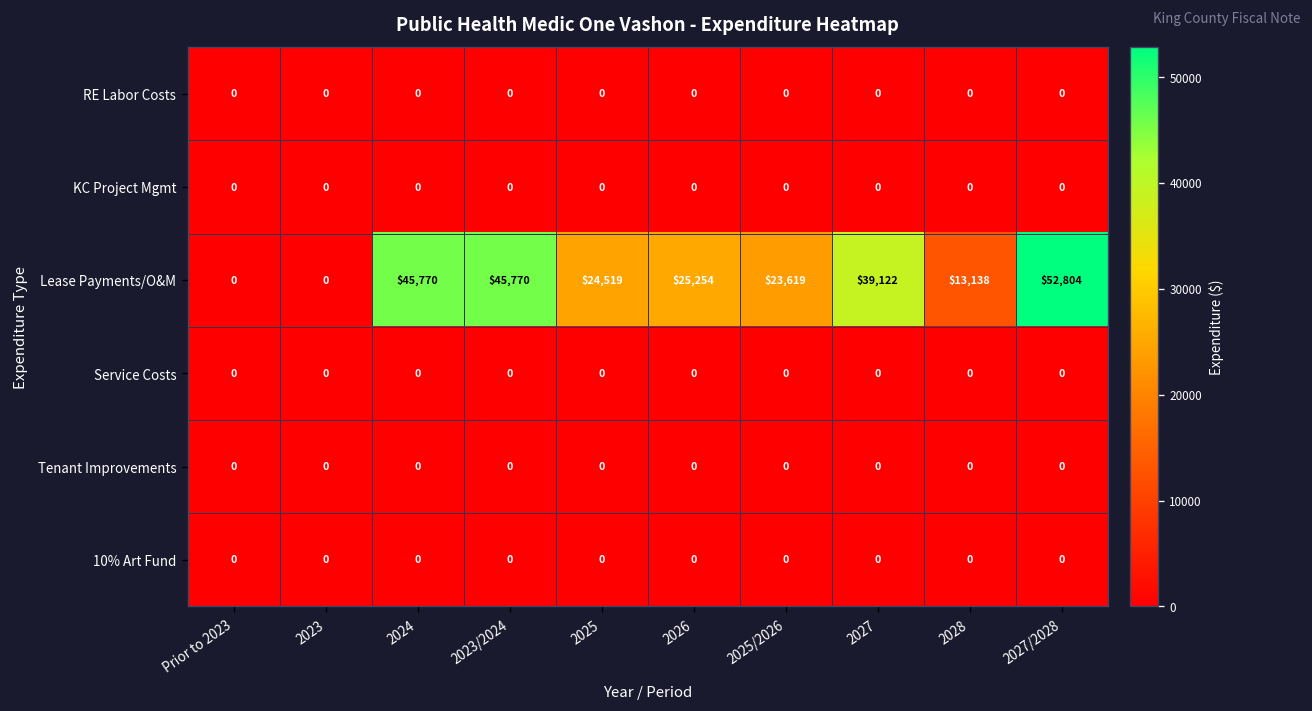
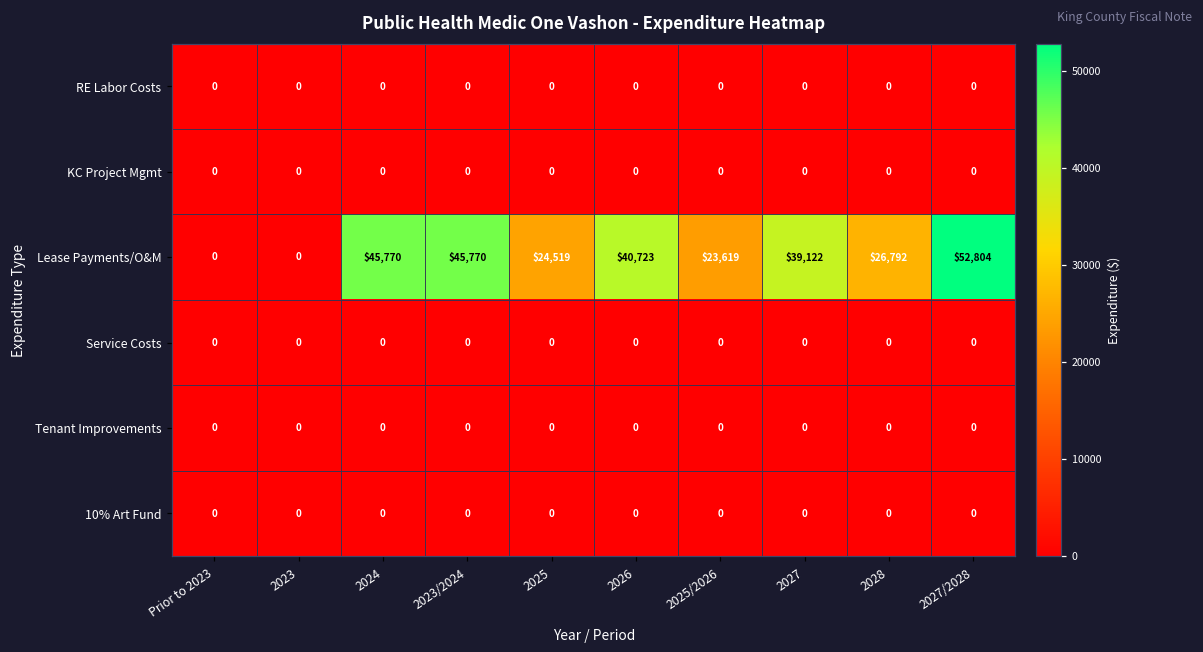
Lease Payments/O&M, 2026: $25,254 -> $40,723
Lease Payments/O&M, 2028: $13,138 -> $26,792
